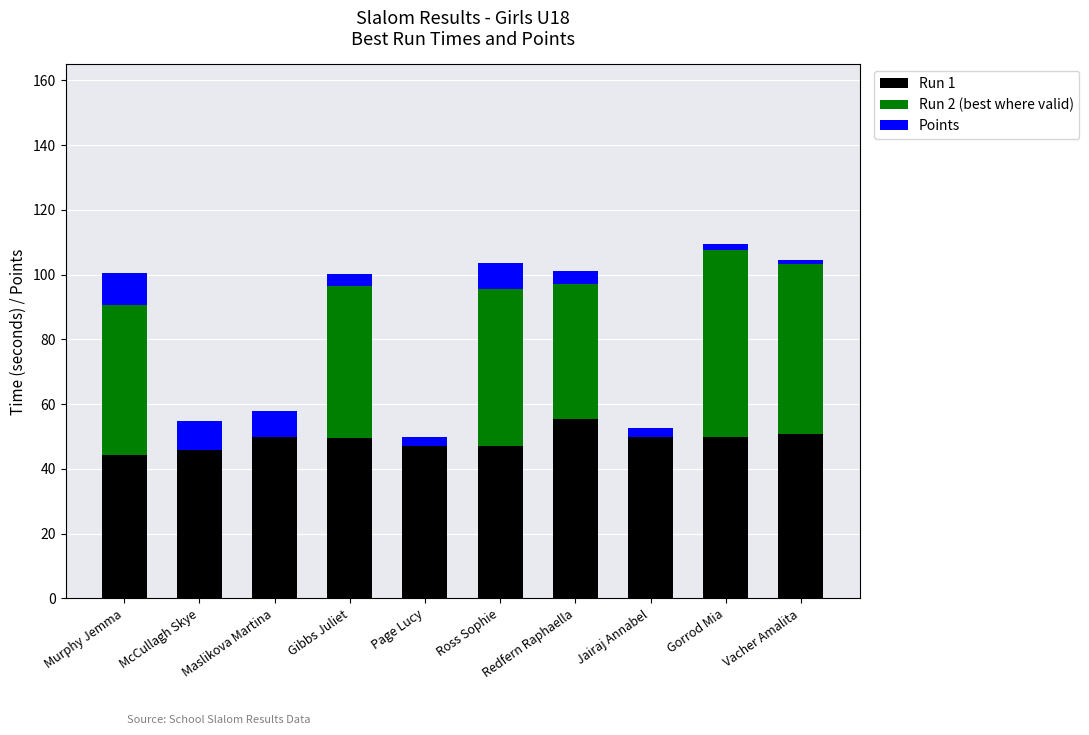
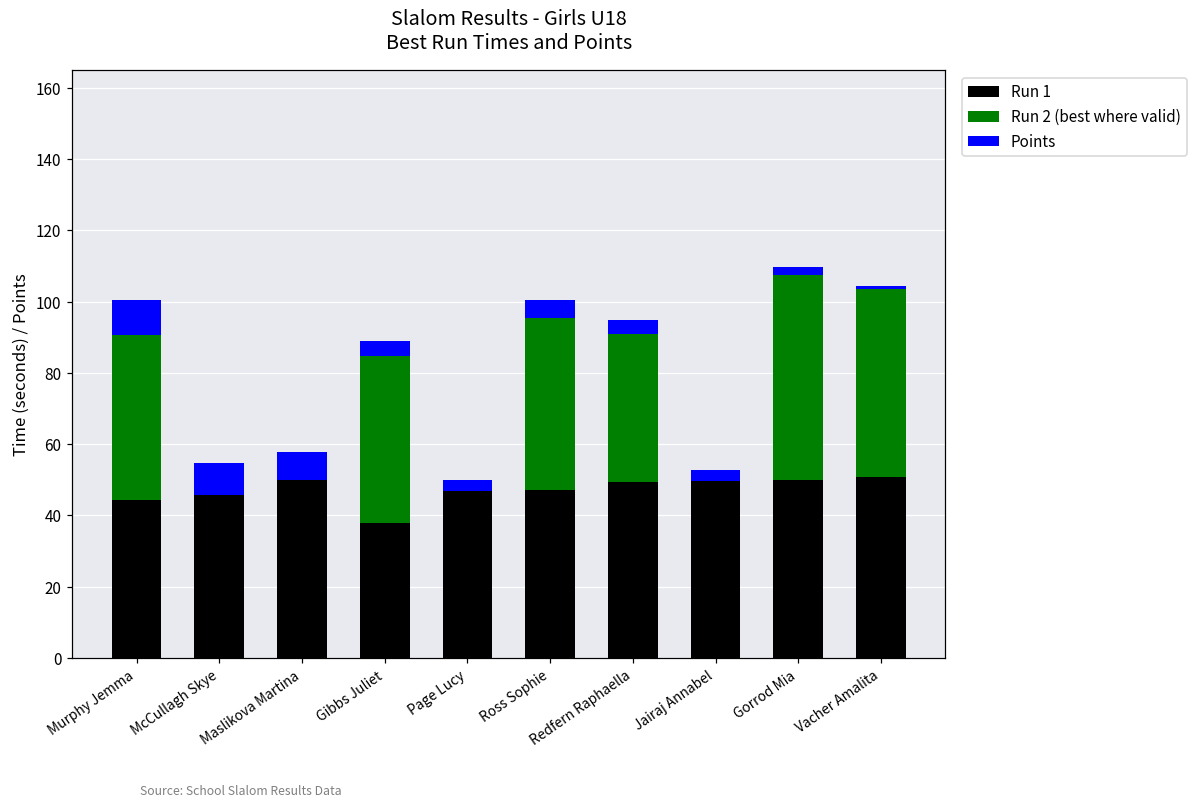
Run 1, Gibbs Juliet: 49 -> 38
Points, Ross Sophie: 8 -> 5
Run 1, Redfern Raphaella: 56 -> 49
